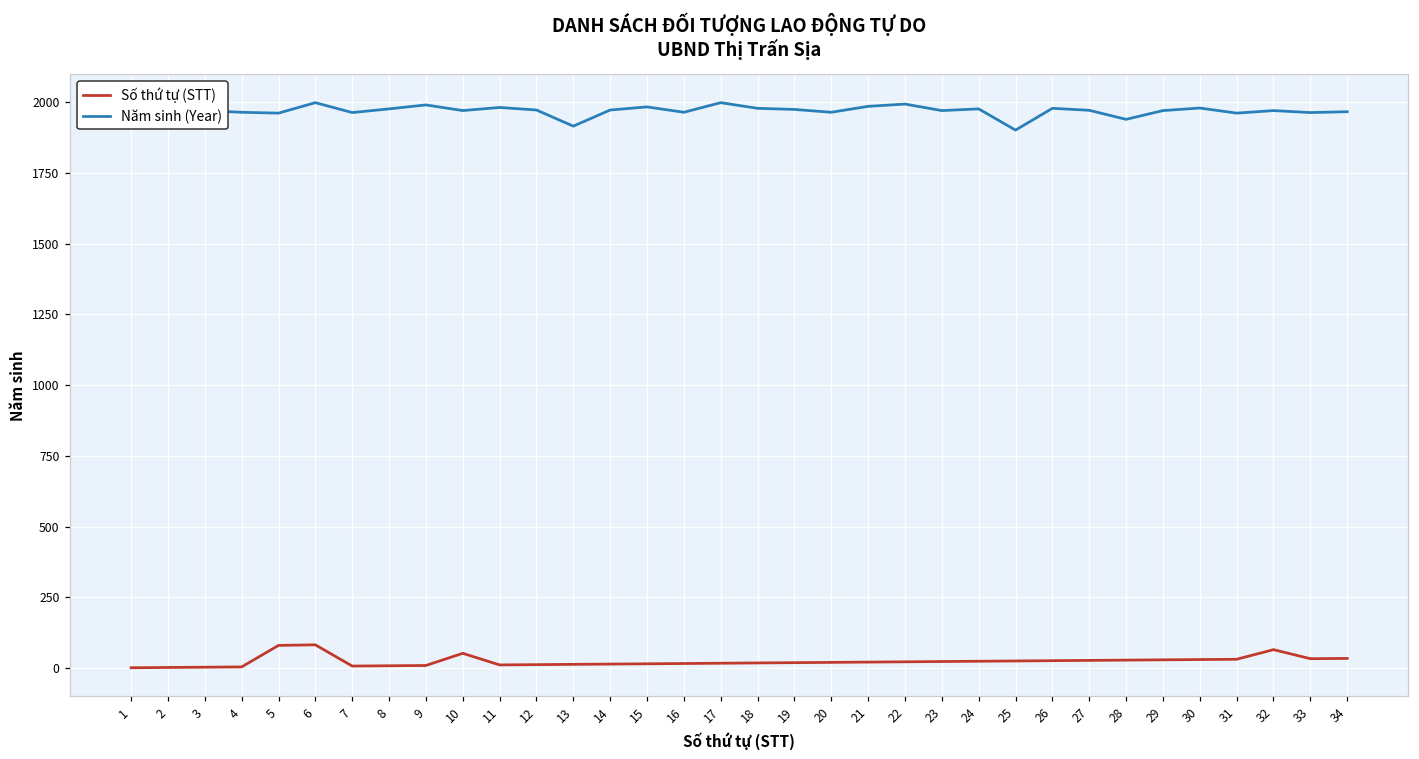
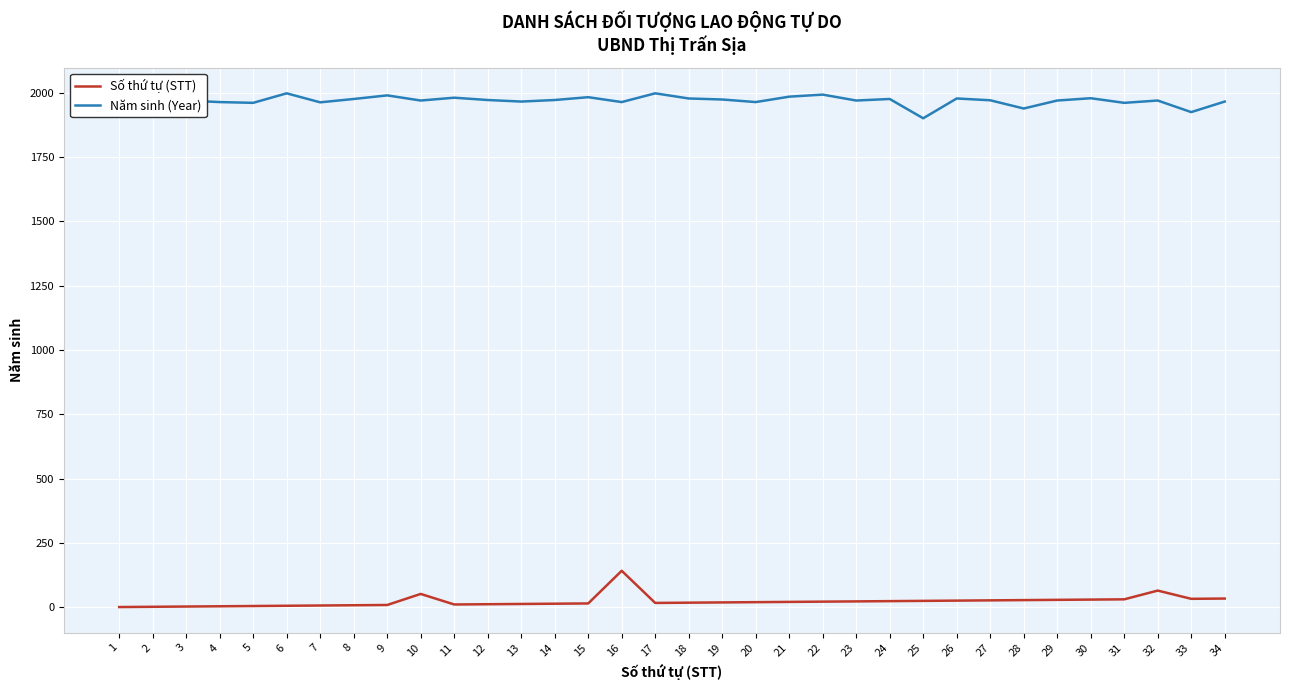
Số thứ tự (STT), 5: 80 -> 10
Số thứ tự (STT), 6: 80 -> 10
Năm sinh (Year), 13: 1920 -> 1970
Số thứ tự (STT), 16: 20 -> 140
Năm sinh (Year), 33: 1960 -> 1930
